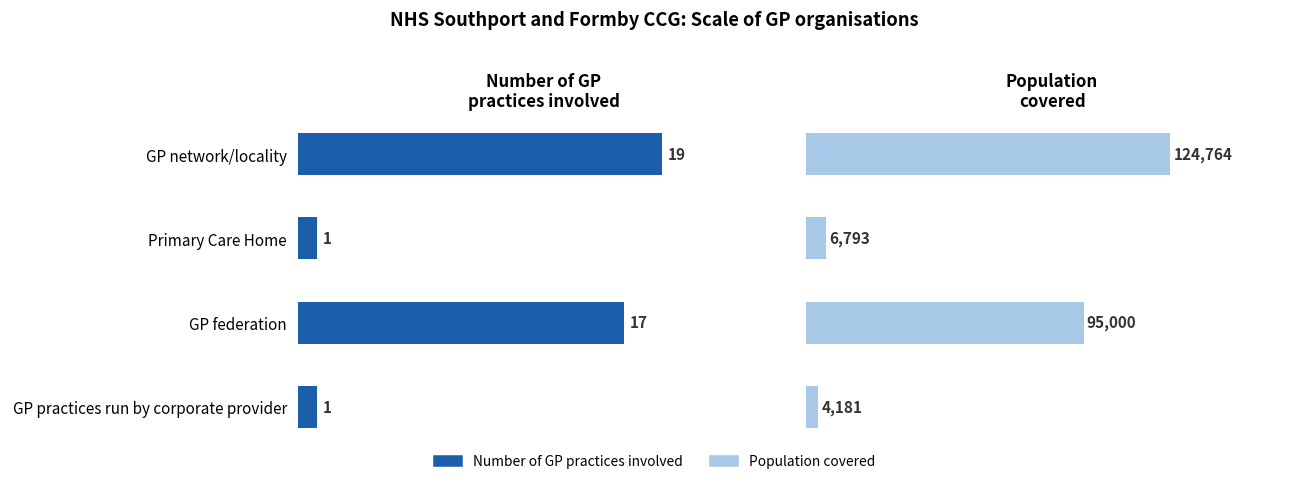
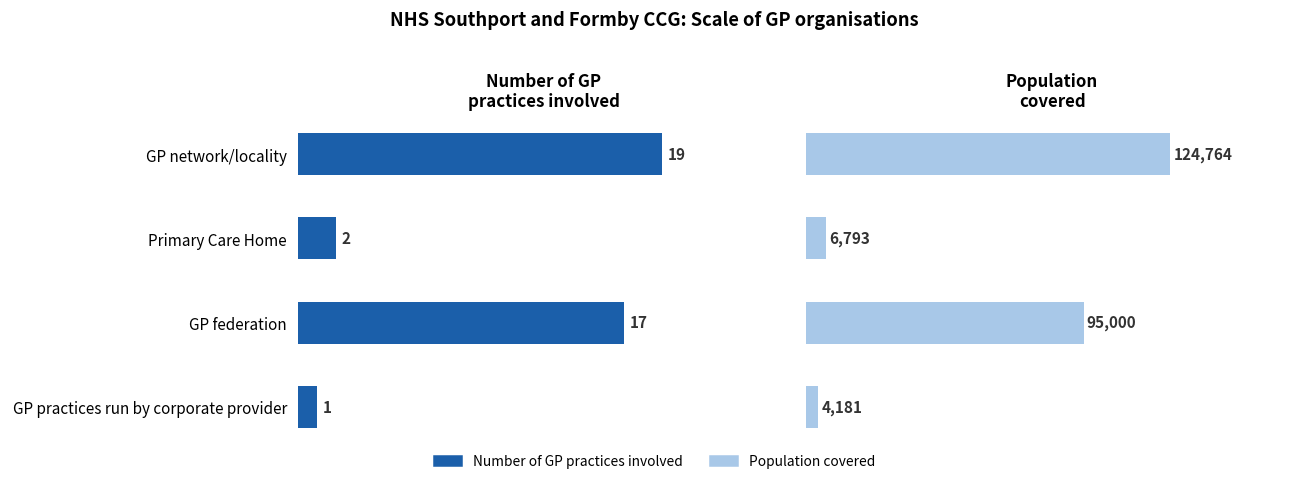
Number of GP practices involved, Primary Care Home: 1 -> 2
